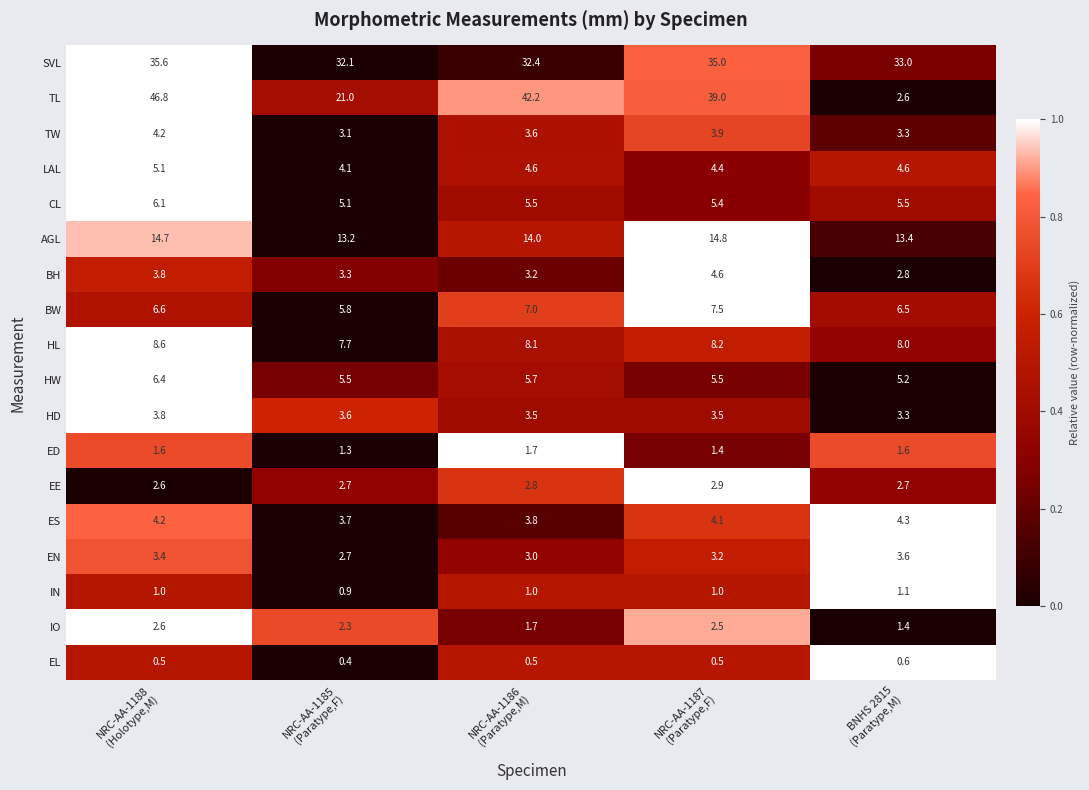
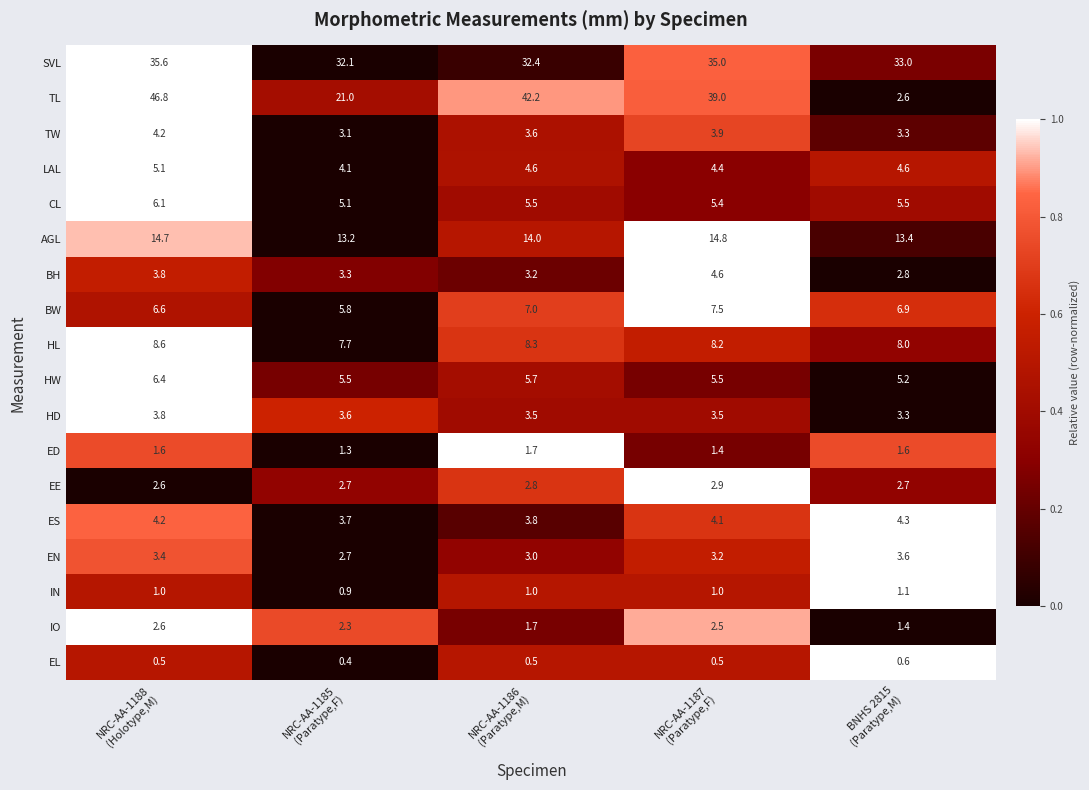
BW, BNHS 2815 (Paratype,M): 6.5 -> 6.9
HL, NRC-AA-1186 (Paratype,M): 8.1 -> 8.3
